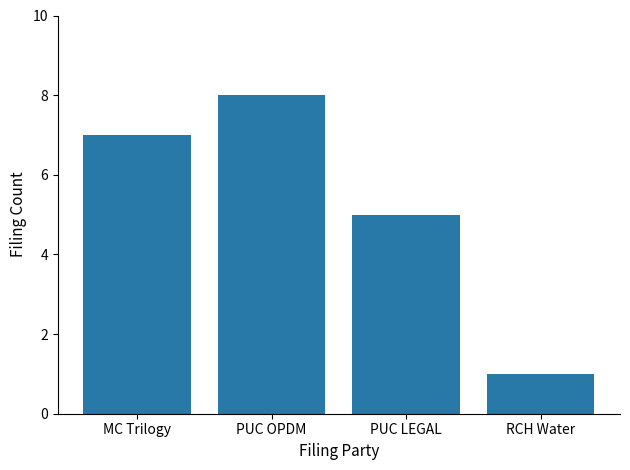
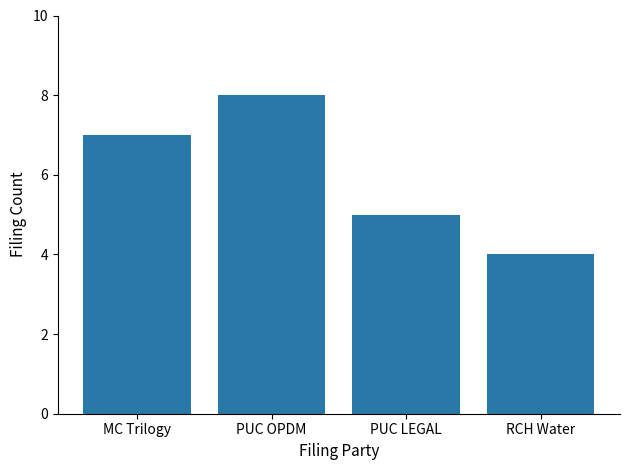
RCH Water: 1 -> 4
